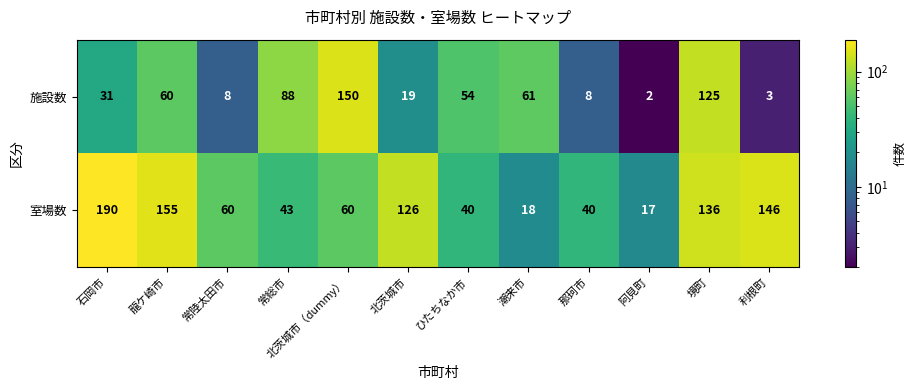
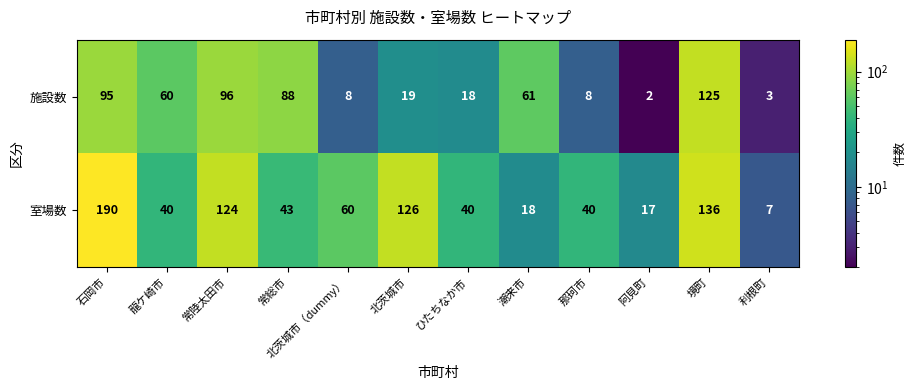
施設数, 石岡市: 31 -> 95
施設数, 常陸太田市: 8 -> 96
施設数, 北茨城市（dummy）: 150 -> 8
施設数, ひたちなか市: 54 -> 18
室場数, 龍ケ崎市: 155 -> 40
室場数, 常陸太田市: 60 -> 124
室場数, 利根町: 146 -> 7
